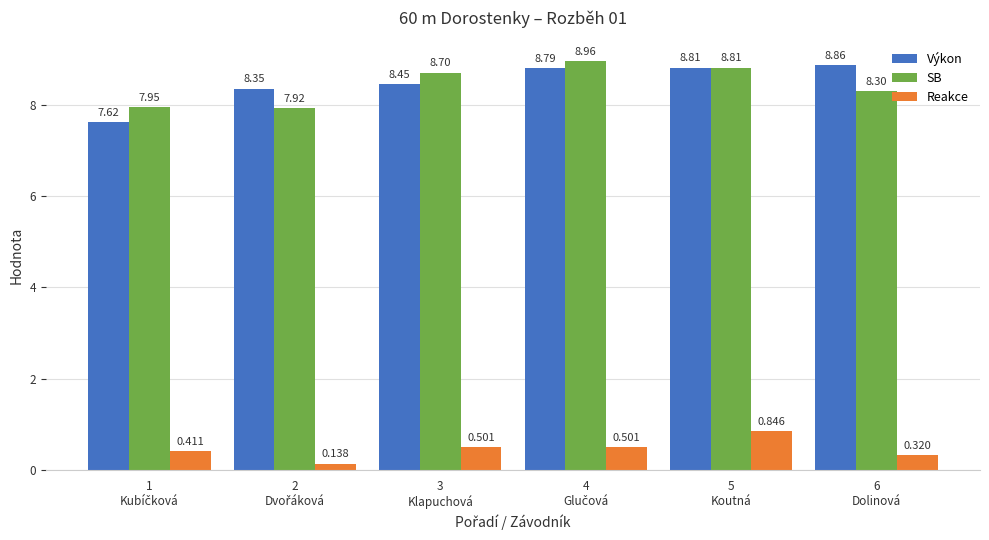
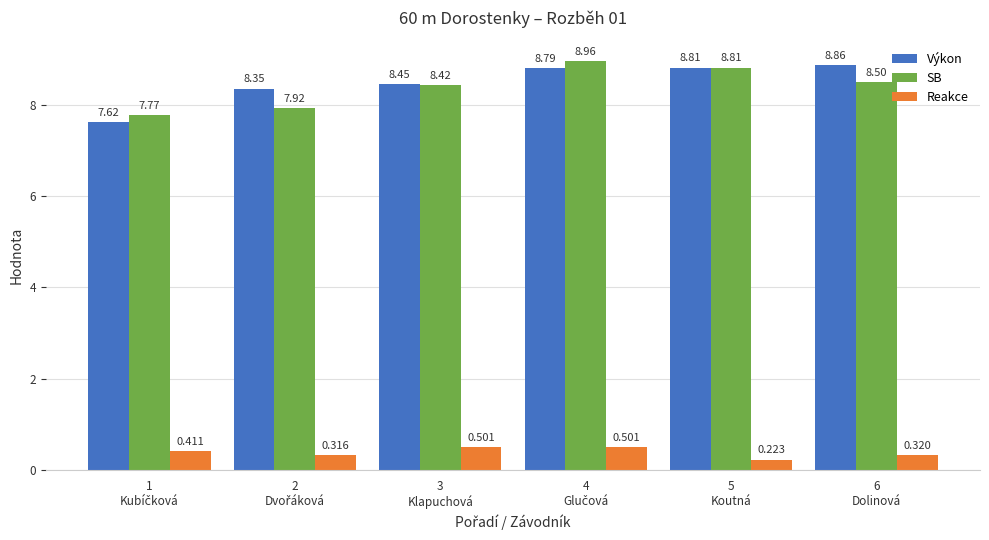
SB, 1 Kubíčková: 7.95 -> 7.77
Reakce, 2 Dvořáková: 0.138 -> 0.316
SB, 3 Klapuchová: 8.70 -> 8.42
Reakce, 5 Koutná: 0.846 -> 0.223
SB, 6 Dolinová: 8.30 -> 8.50
